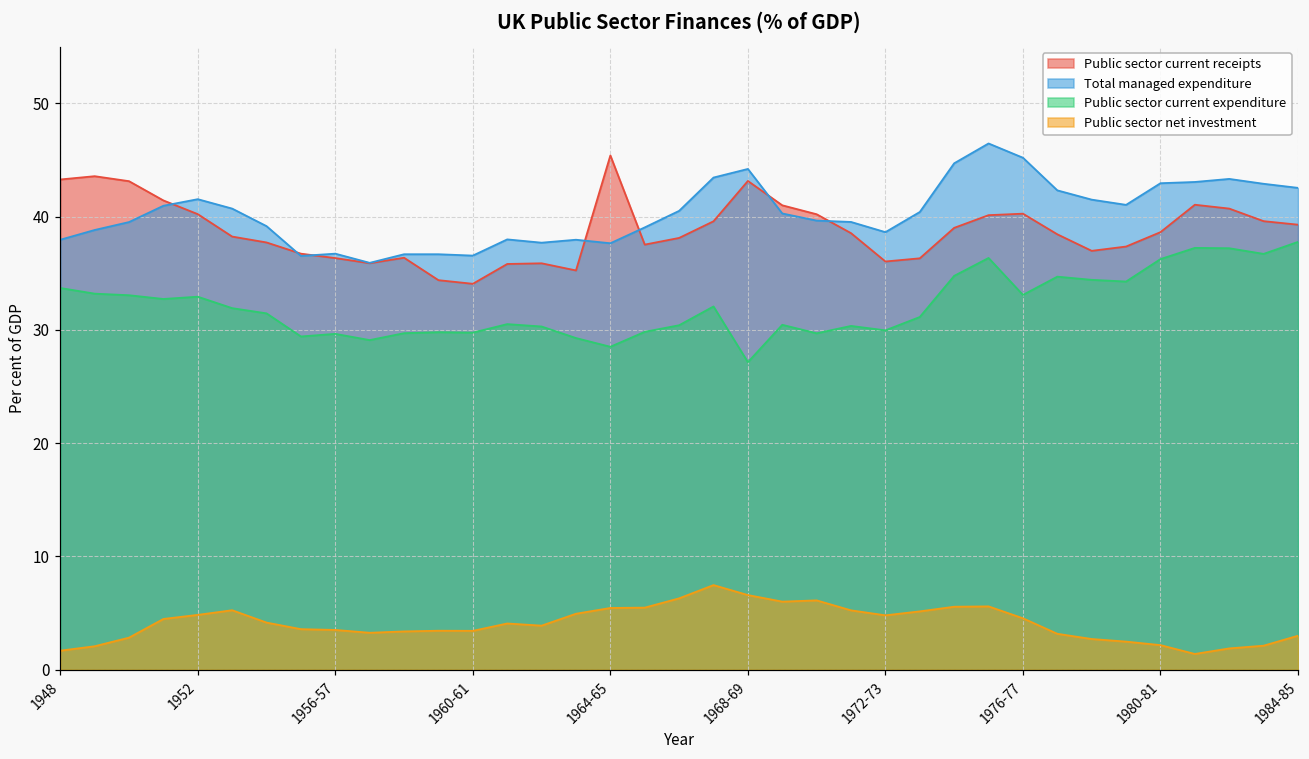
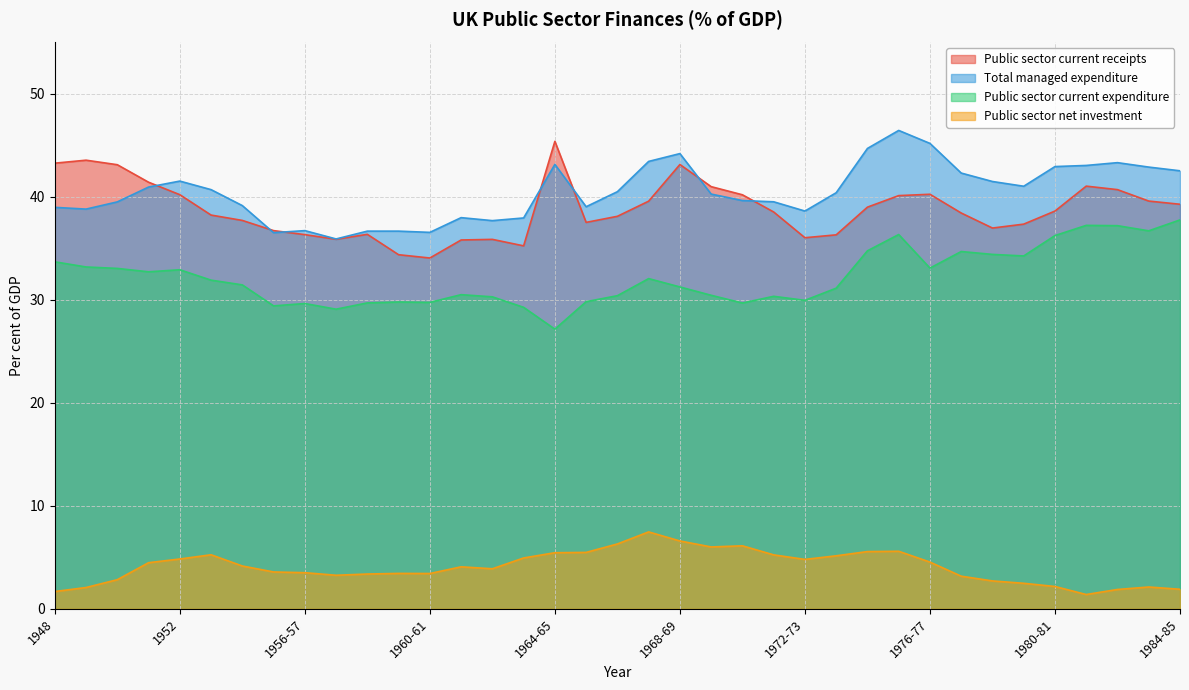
Total managed expenditure, 1948: 38.0 -> 39.0
Total managed expenditure, 1964-65: 37.7 -> 43.2
Public sector current expenditure, 1964-65: 28.5 -> 27.2
Public sector current expenditure, 1968-69: 27.2 -> 31.3
Public sector net investment, 1984-85: 3.0 -> 1.9
